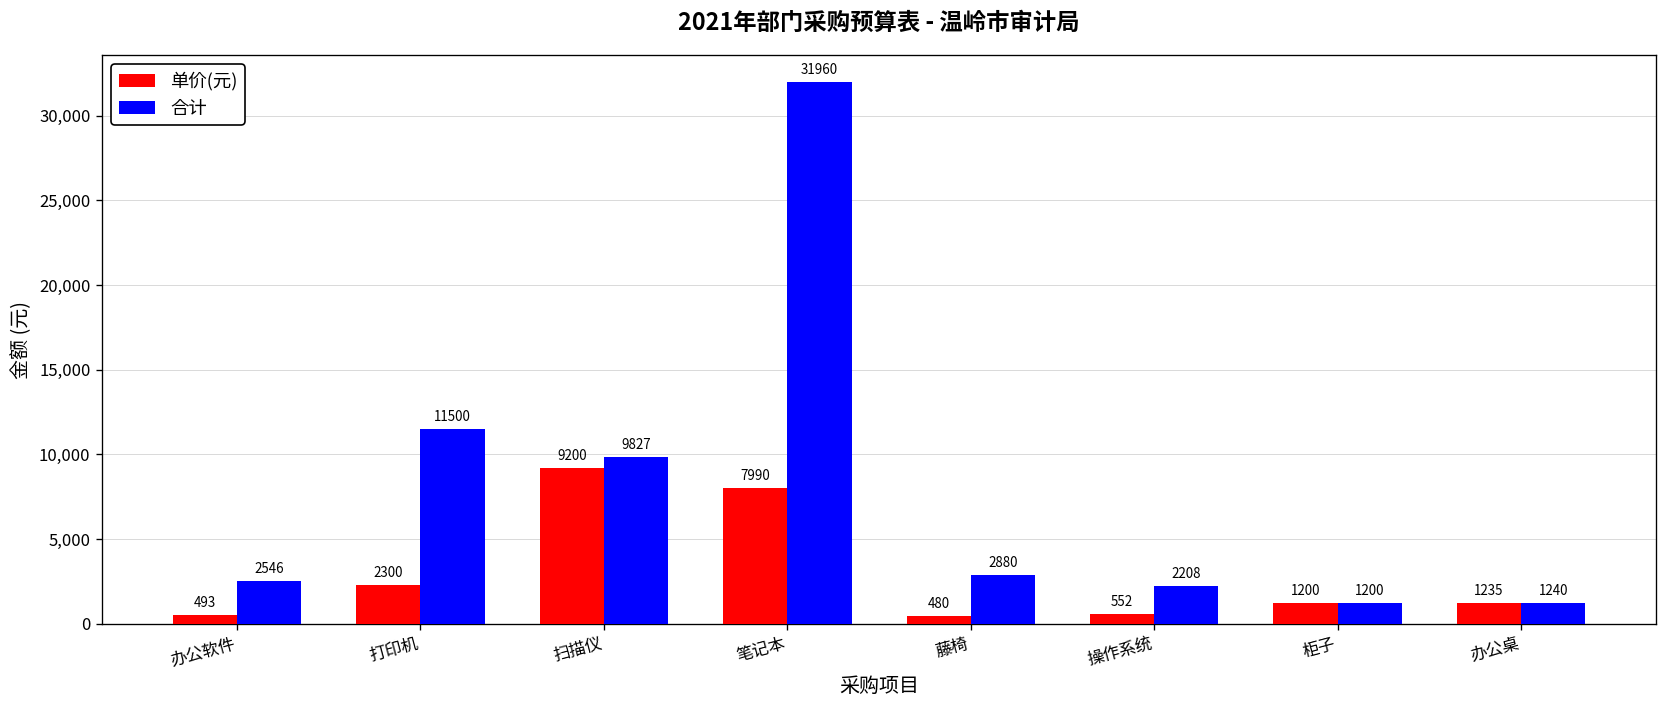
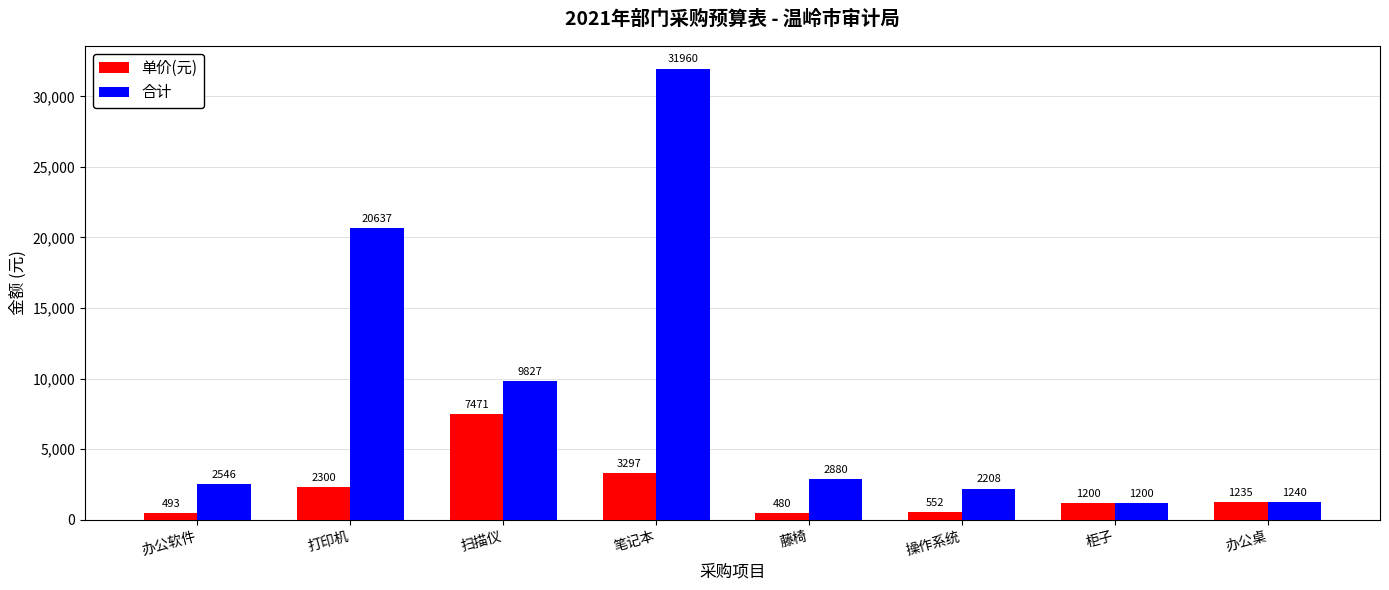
合计, 打印机: 11500 -> 20637
单价(元), 扫描仪: 9200 -> 7471
单价(元), 笔记本: 7990 -> 3297
